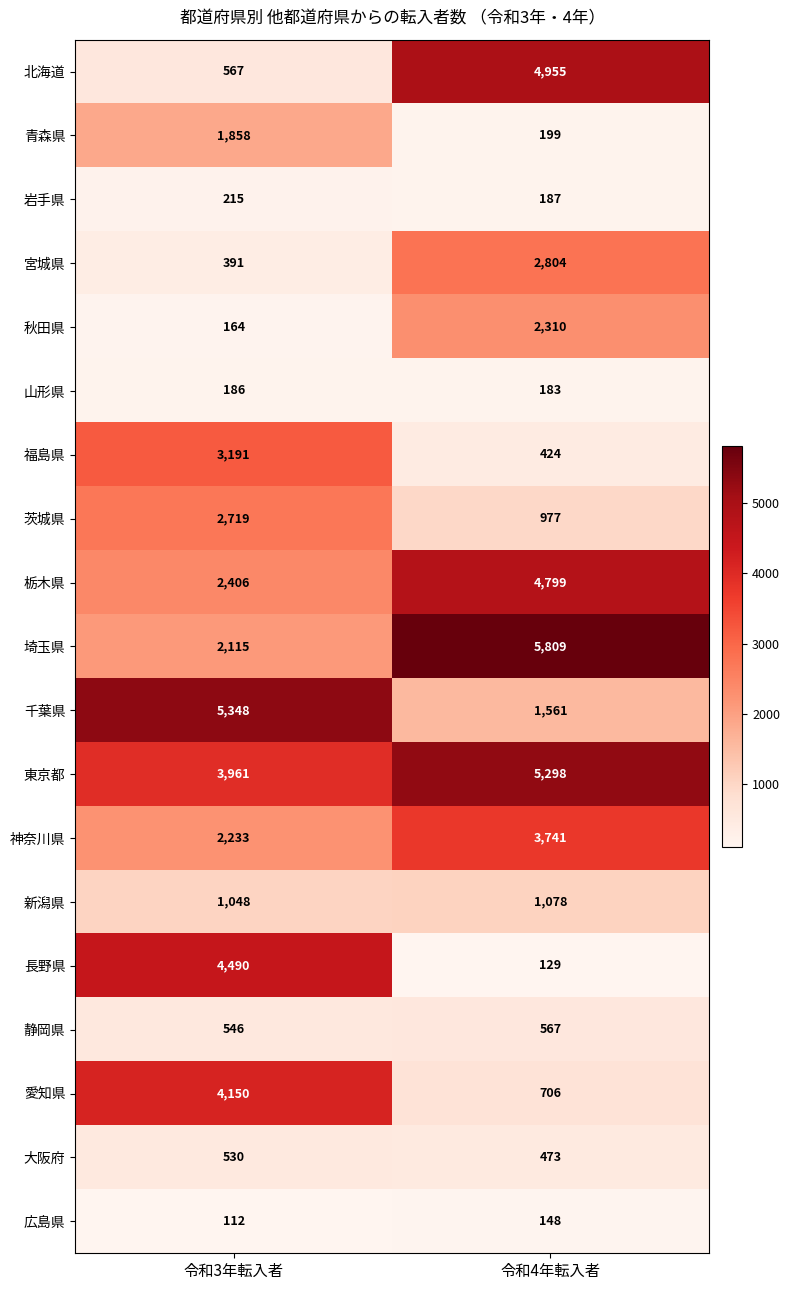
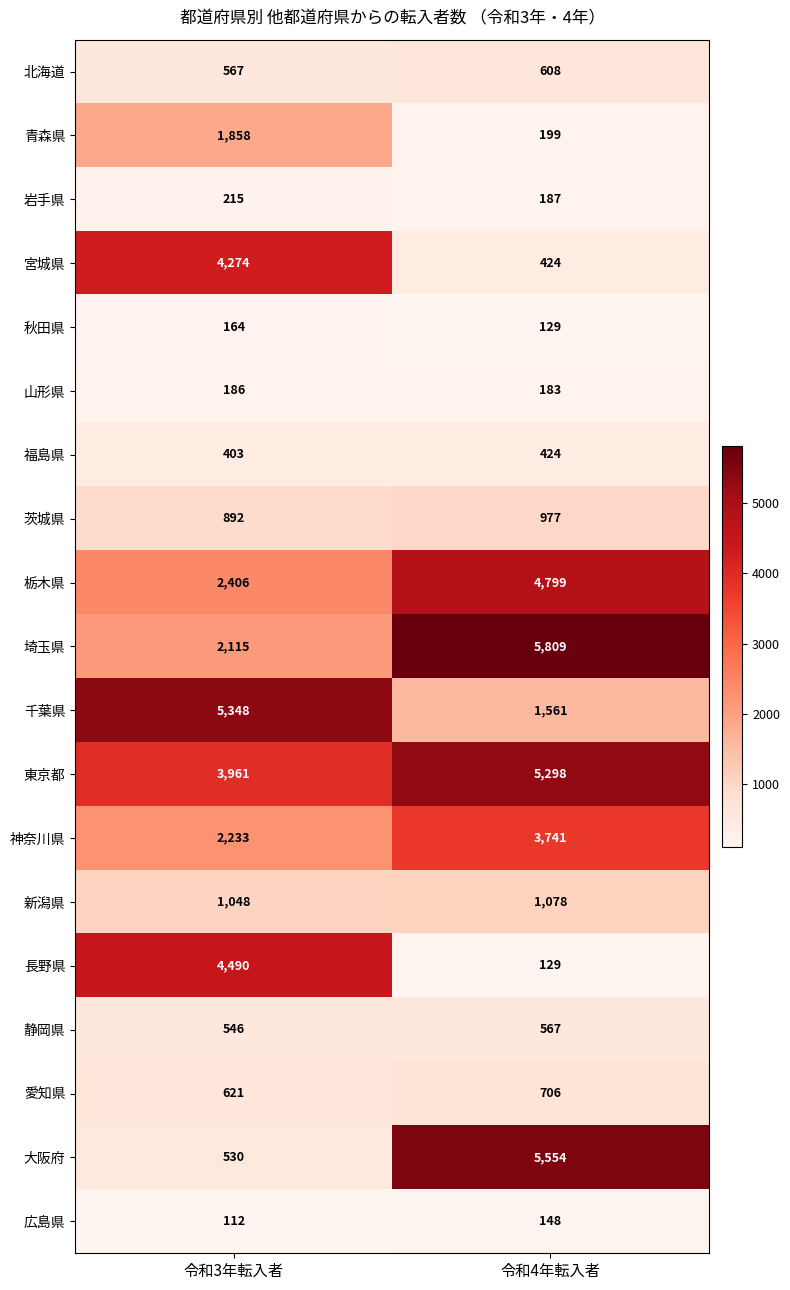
北海道, 令和4年転入者: 4,955 -> 608
宮城県, 令和3年転入者: 391 -> 4,274
宮城県, 令和4年転入者: 2,804 -> 424
秋田県, 令和4年転入者: 2,310 -> 129
福島県, 令和3年転入者: 3,191 -> 403
茨城県, 令和3年転入者: 2,719 -> 892
愛知県, 令和3年転入者: 4,150 -> 621
大阪府, 令和4年転入者: 473 -> 5,554
